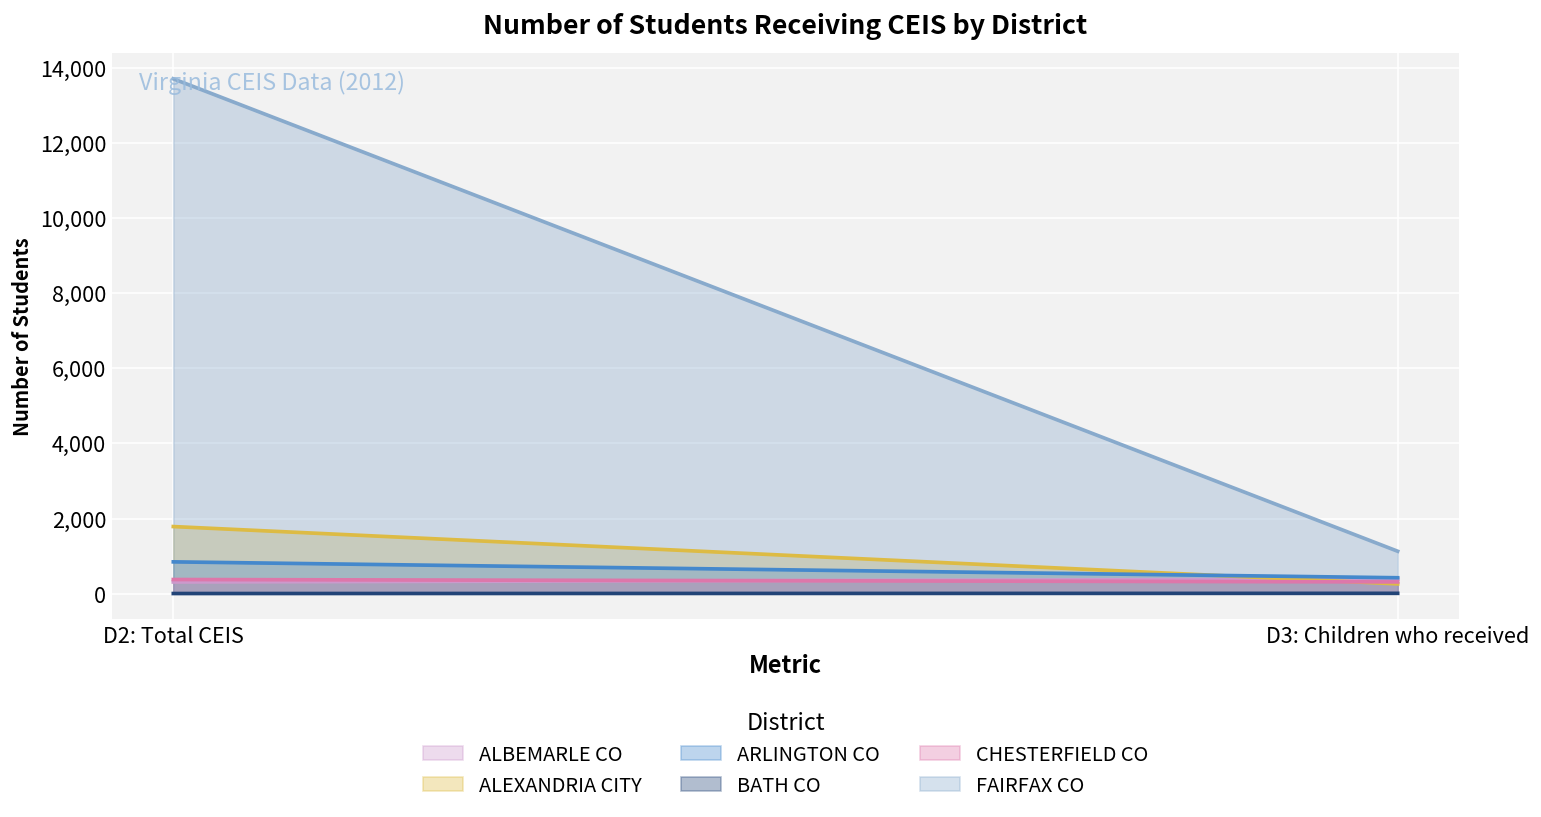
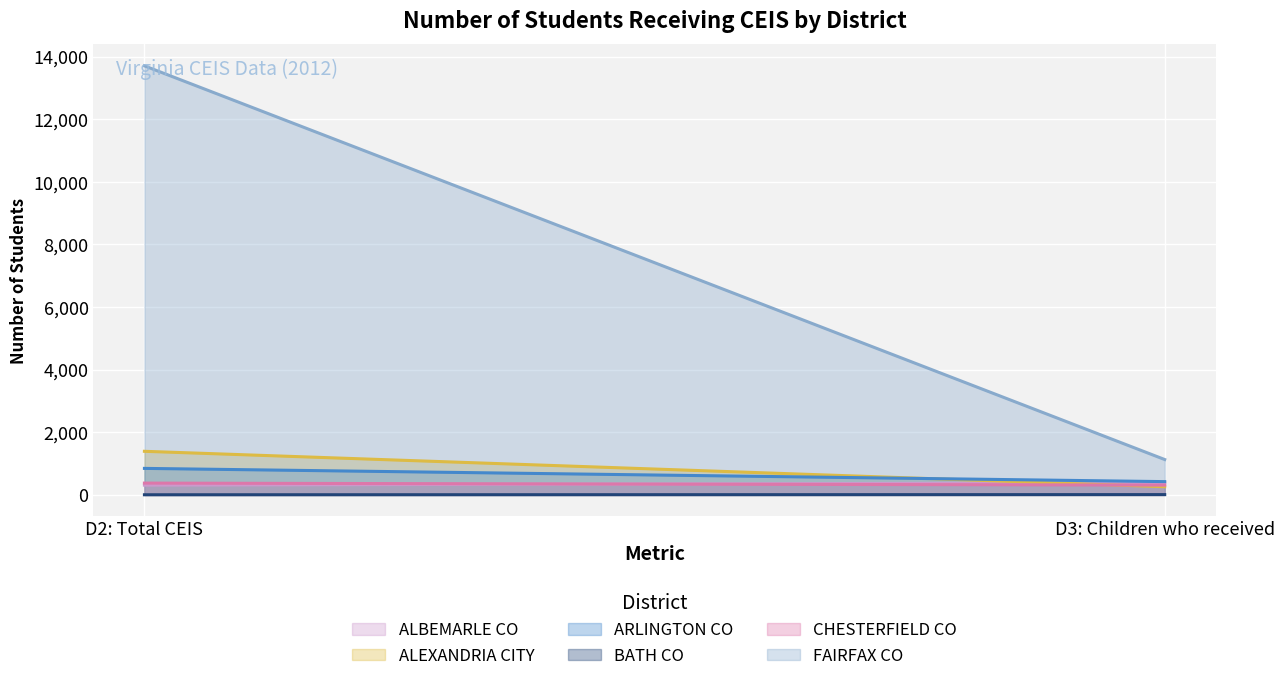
ALEXANDRIA CITY, D2: Total CEIS: 1,800 -> 1,400
